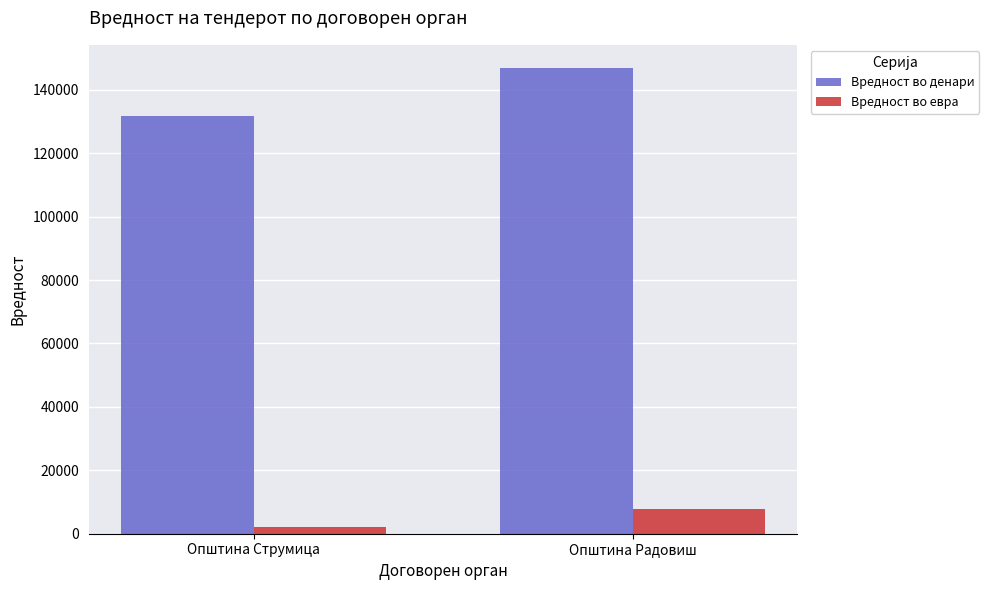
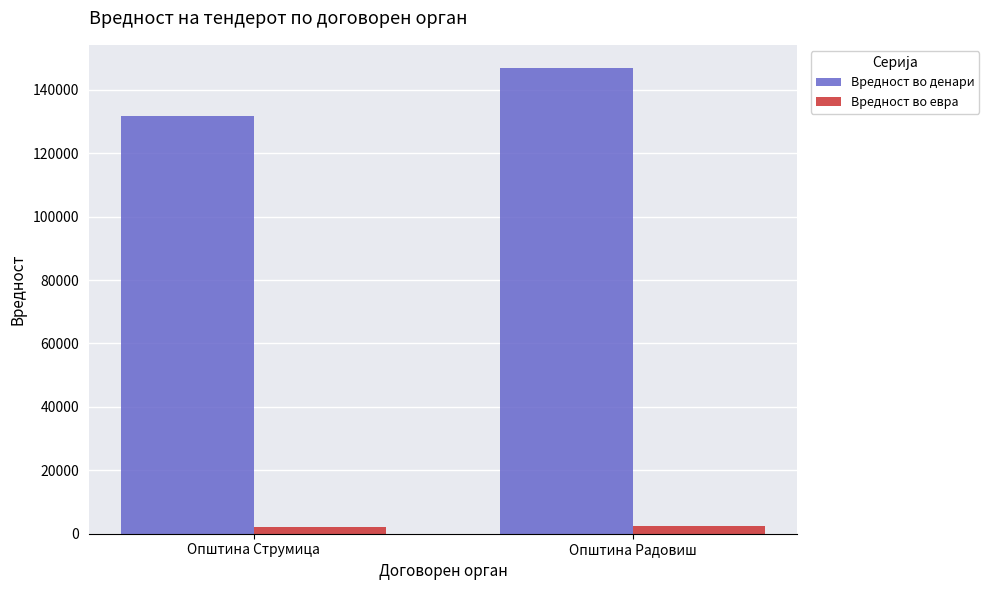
Вредност во евра, Општина Радовиш: 8000 -> 2000
